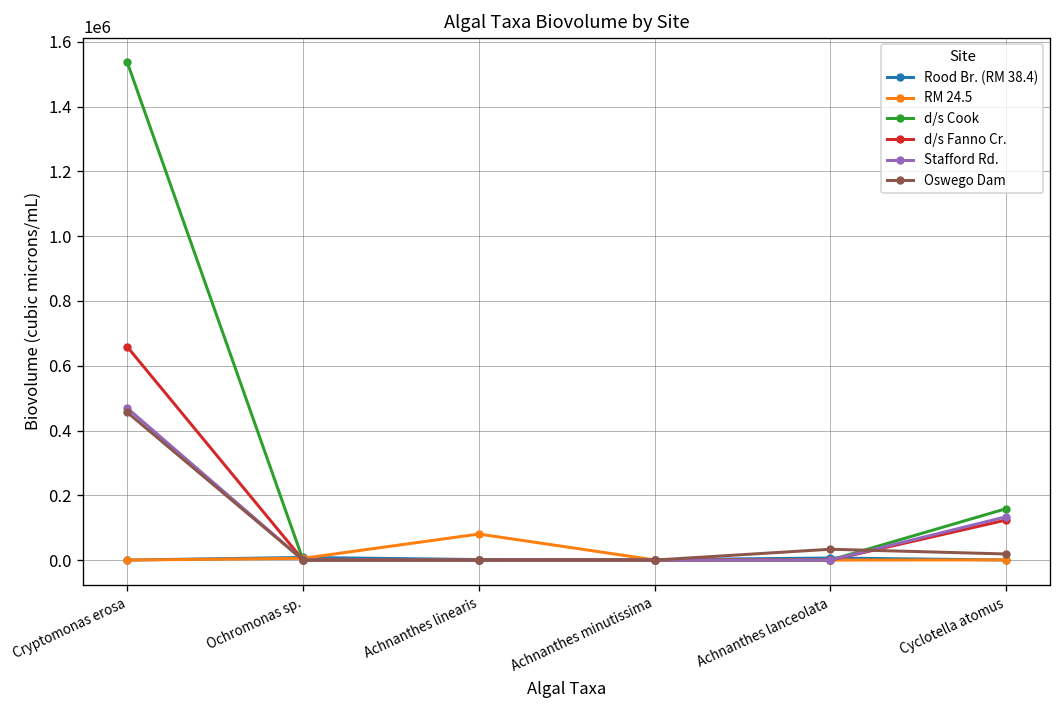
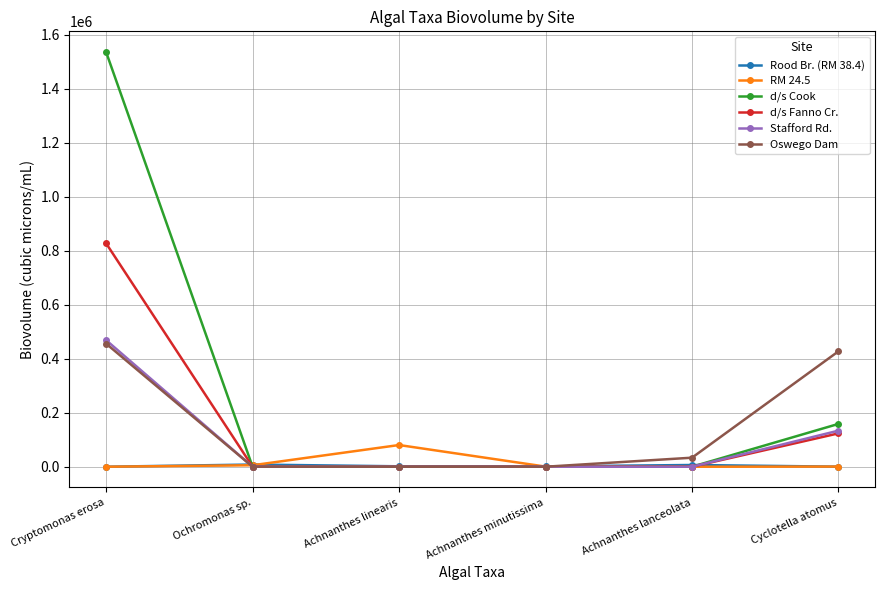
d/s Fanno Cr., Cryptomonas erosa: 660000 -> 830000
Oswego Dam, Cyclotella atomus: 20000 -> 430000
